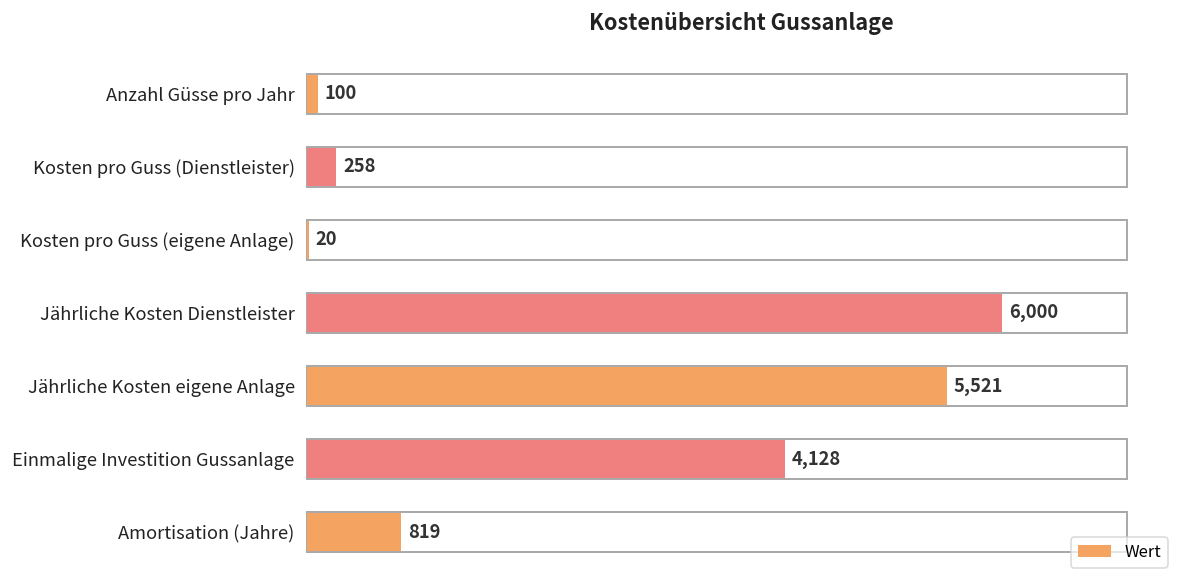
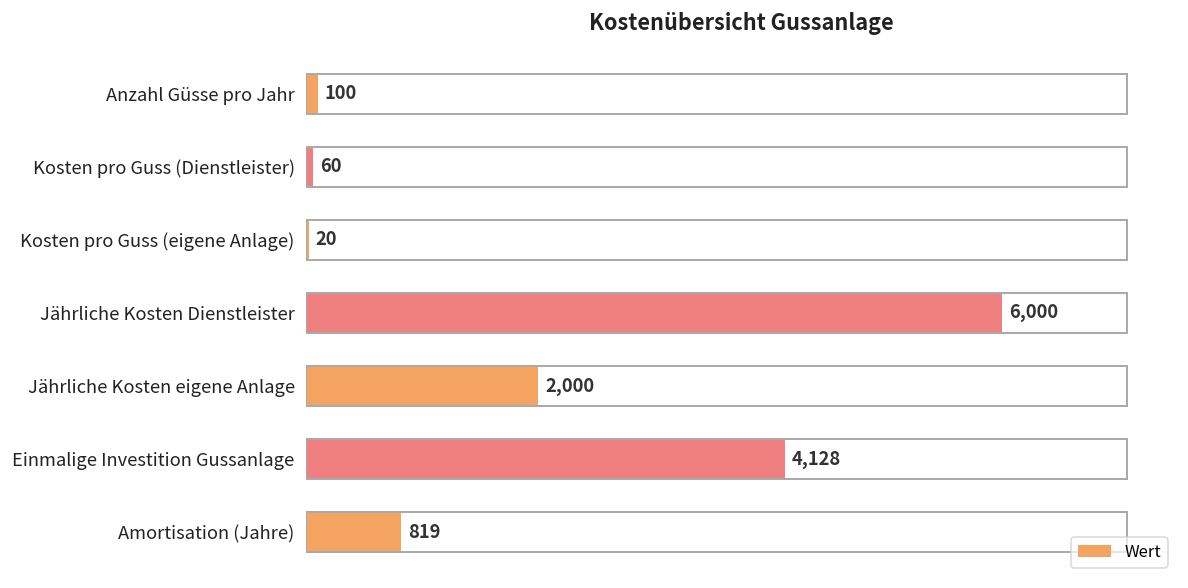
Kosten pro Guss (Dienstleister): 258 -> 60
Jährliche Kosten eigene Anlage: 5,521 -> 2,000
